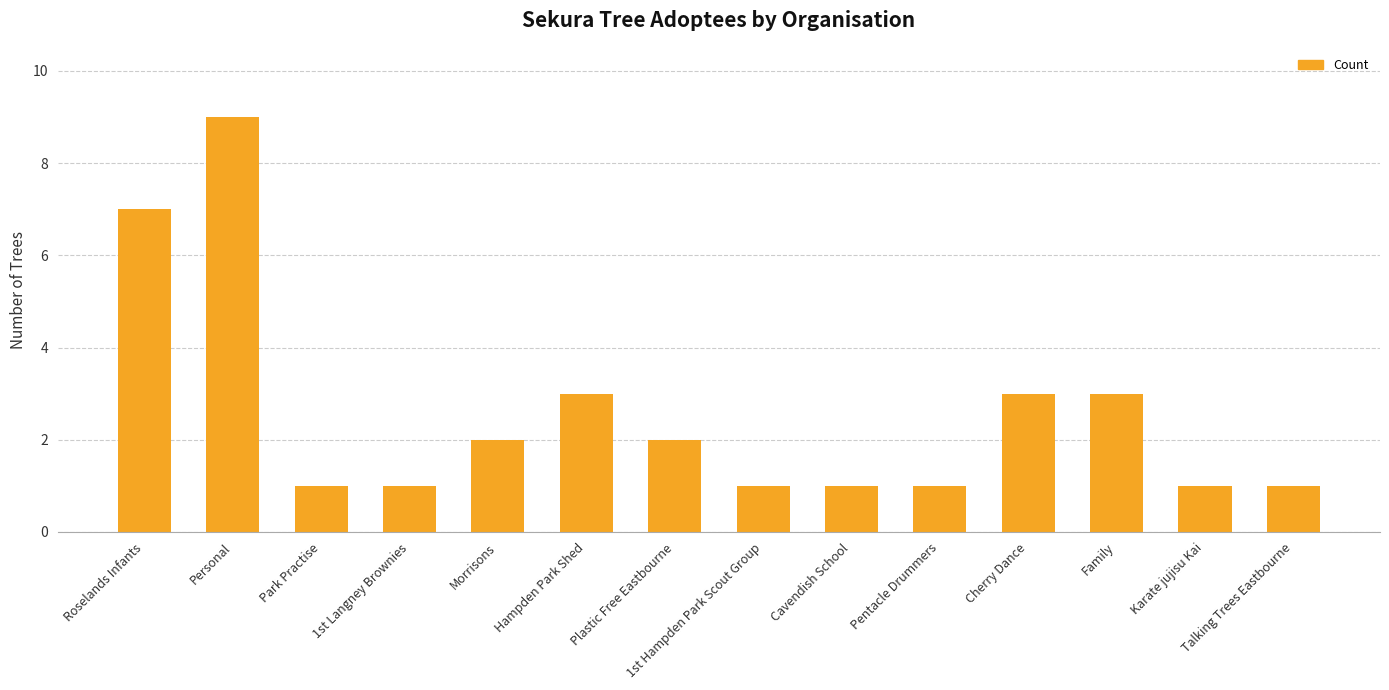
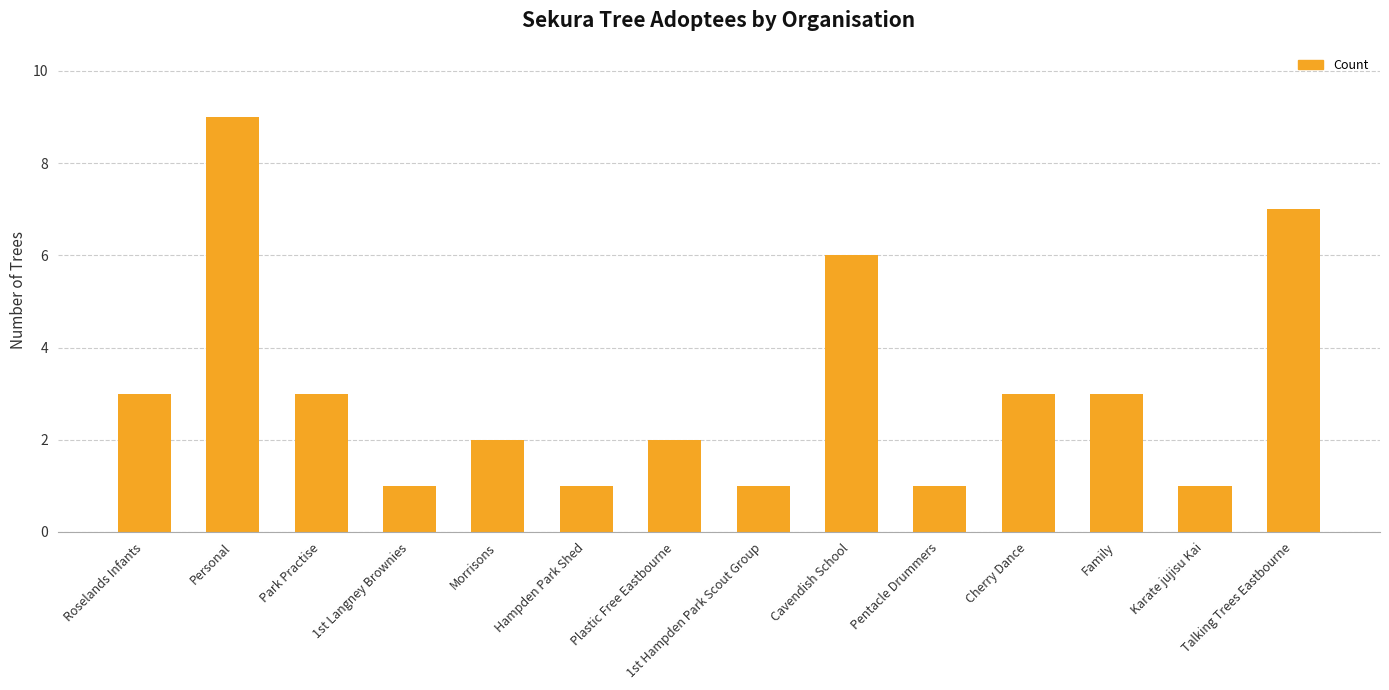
Roselands Infants: 7 -> 3
Park Practise: 1 -> 3
Hampden Park Shed: 3 -> 1
Cavendish School: 1 -> 6
Talking Trees Eastbourne: 1 -> 7
